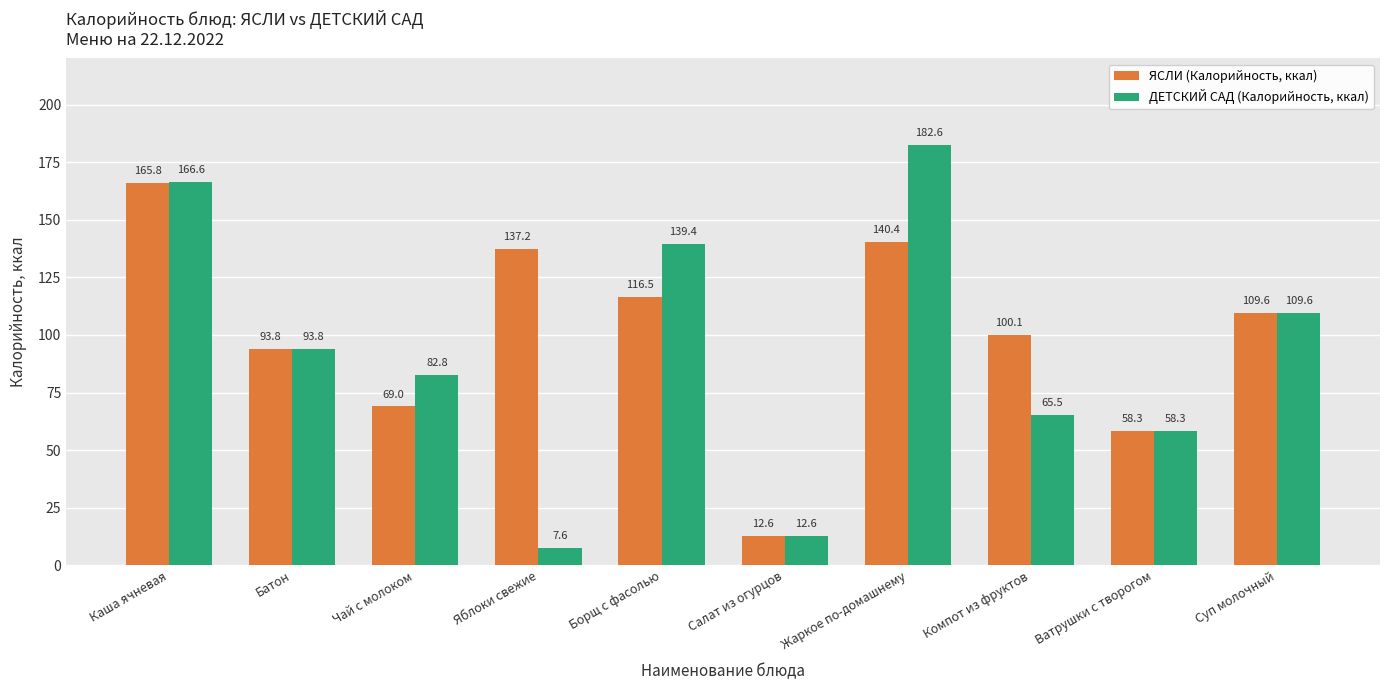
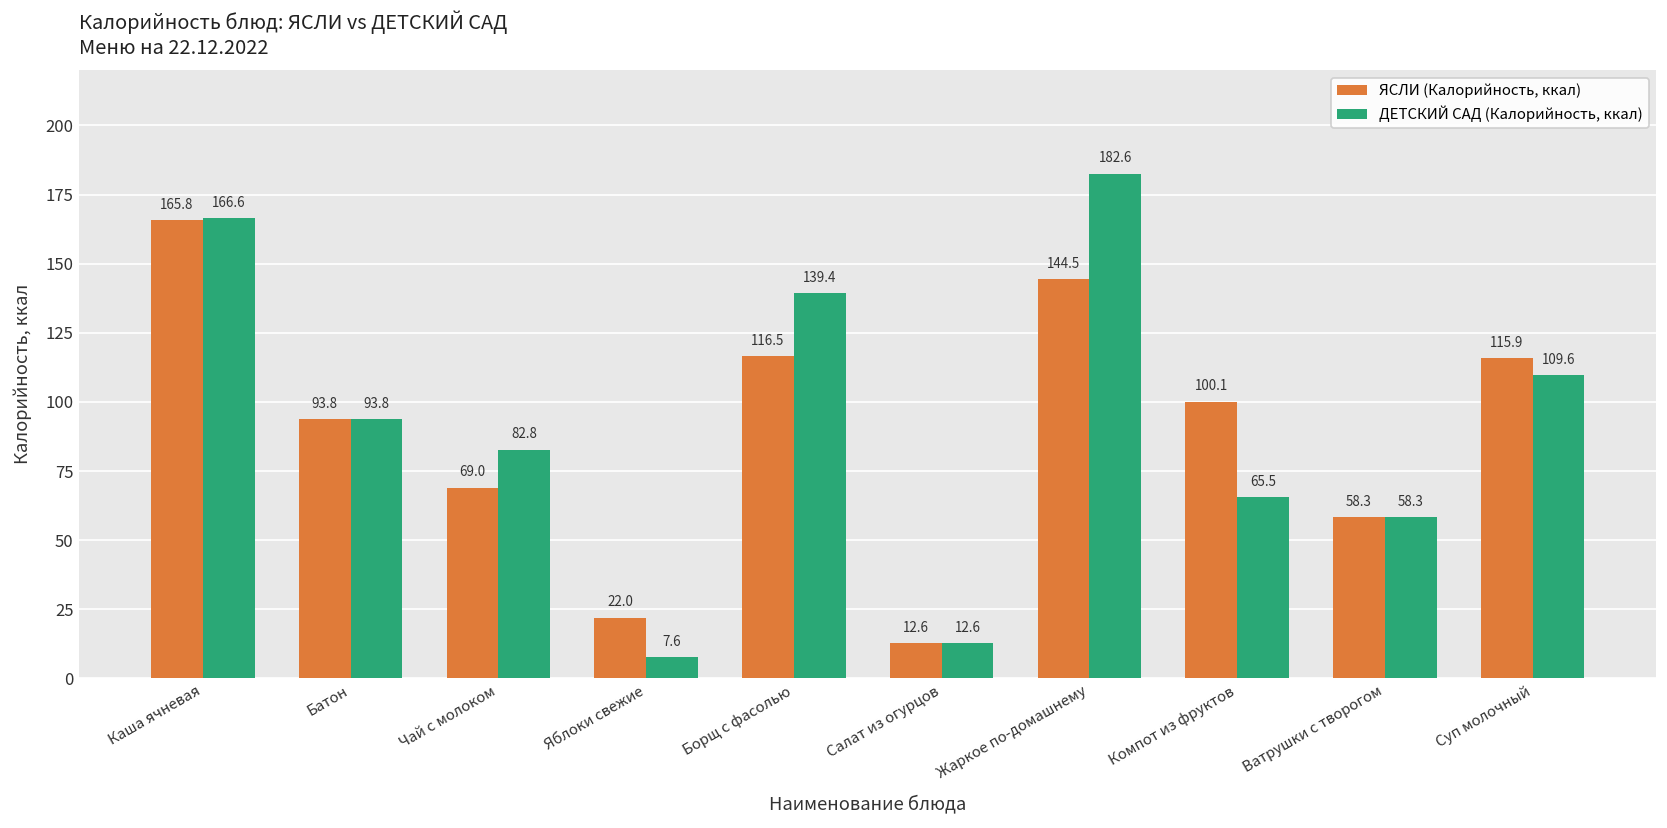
ЯСЛИ (Калорийность, ккал), Яблоки свежие: 137.2 -> 22.0
ЯСЛИ (Калорийность, ккал), Жаркое по-домашнему: 140.4 -> 144.5
ЯСЛИ (Калорийность, ккал), Суп молочный: 109.6 -> 115.9
